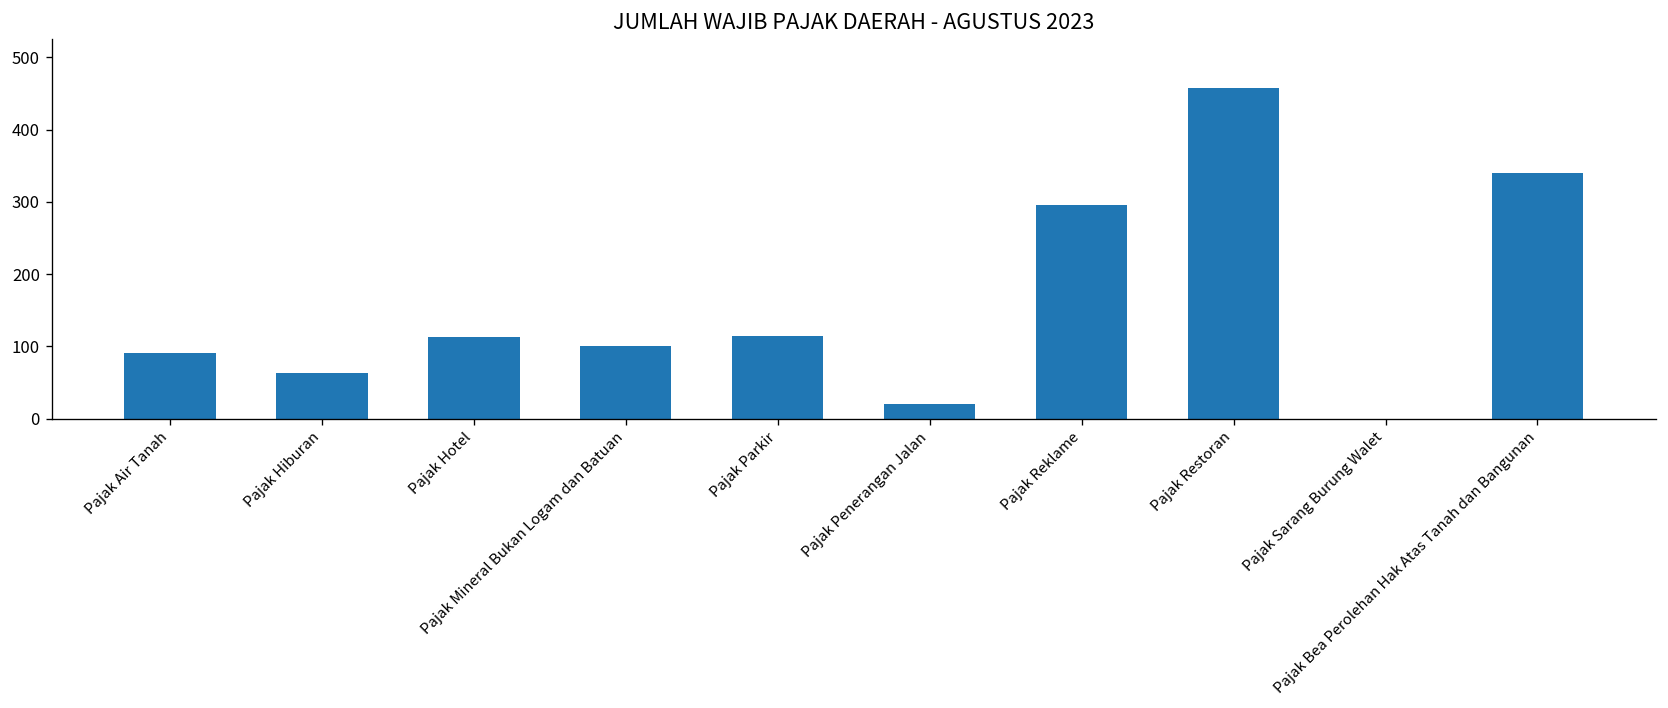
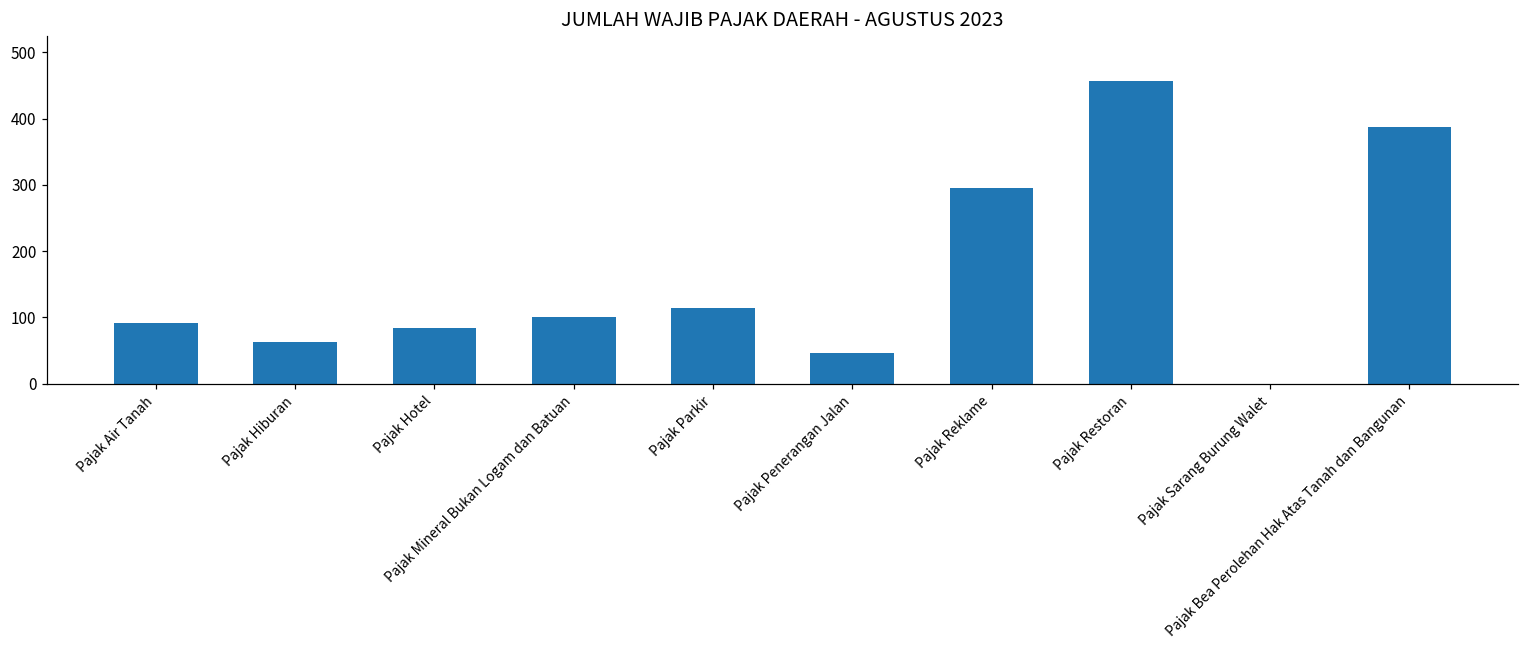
Pajak Hotel: 110 -> 80
Pajak Penerangan Jalan: 20 -> 50
Pajak Bea Perolehan Hak Atas Tanah dan Bangunan: 340 -> 390
